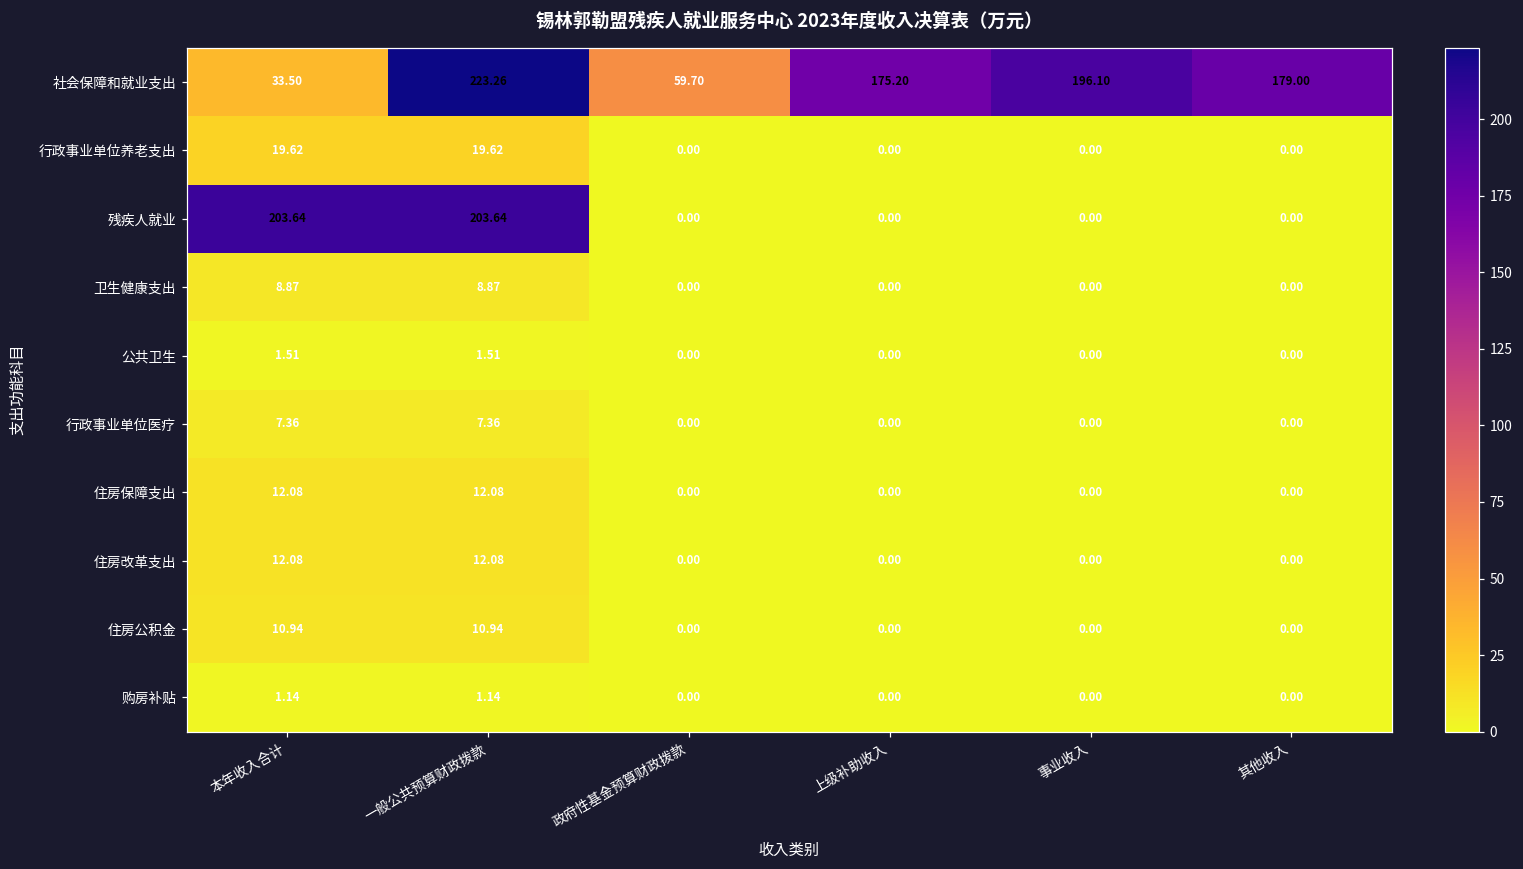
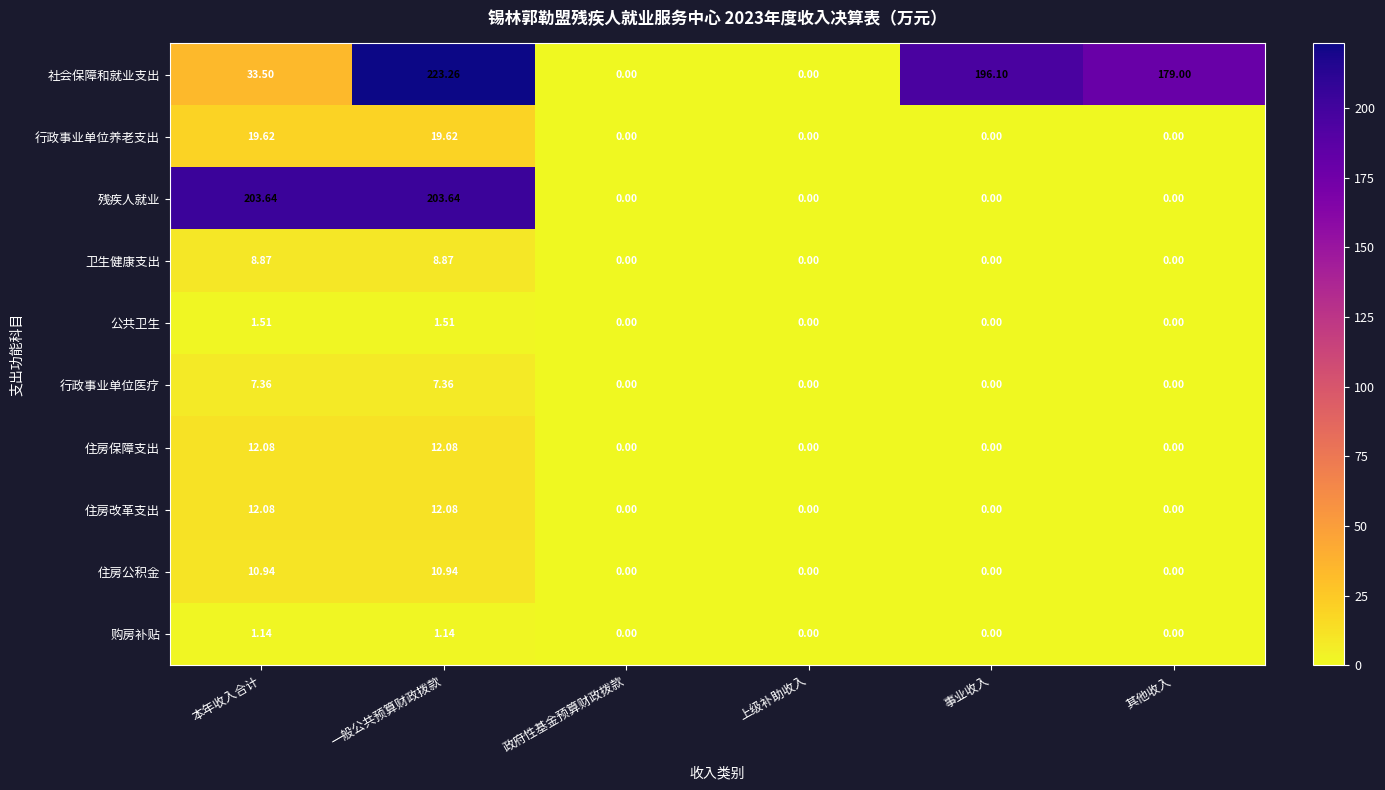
社会保障和就业支出, 政府性基金预算财政拨款: 59.70 -> 0.00
社会保障和就业支出, 上级补助收入: 175.20 -> 0.00
